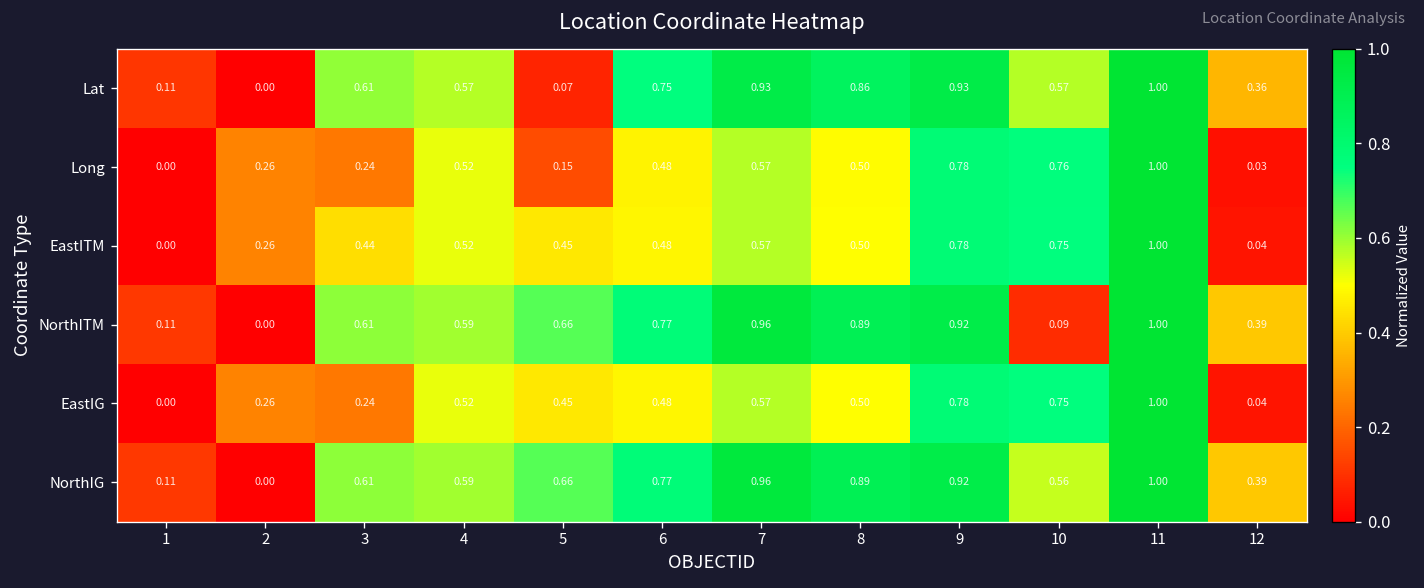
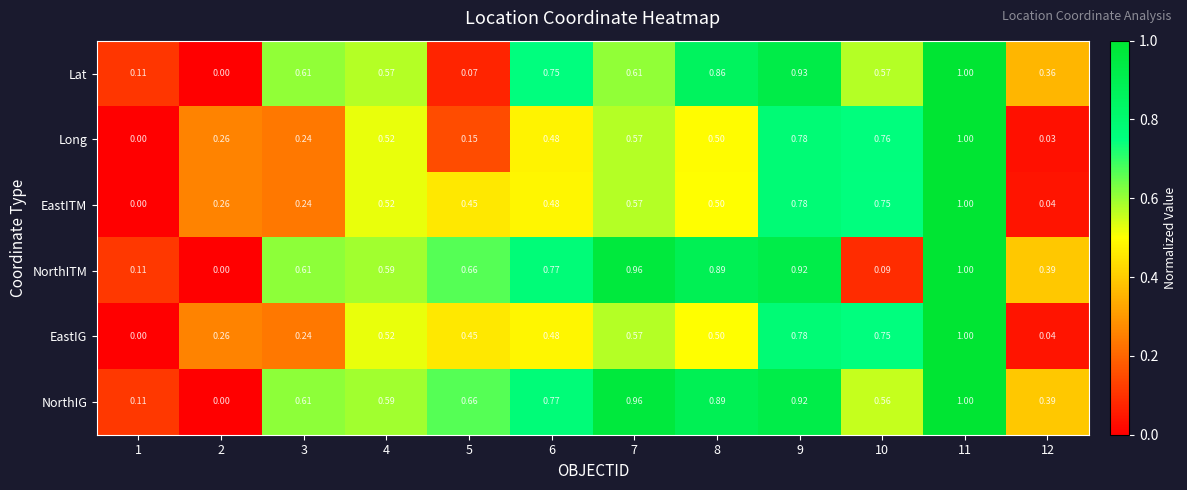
Lat, 7: 0.93 -> 0.61
EastITM, 3: 0.44 -> 0.24
